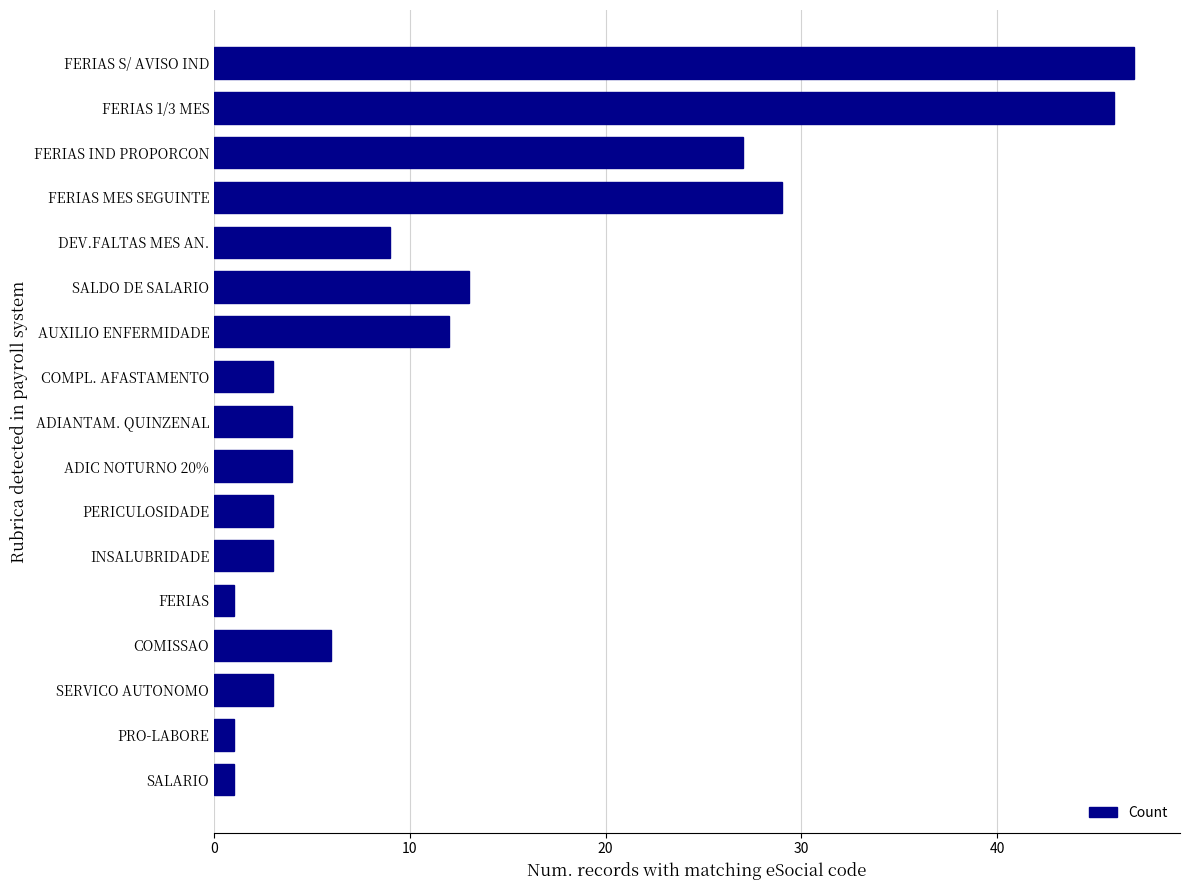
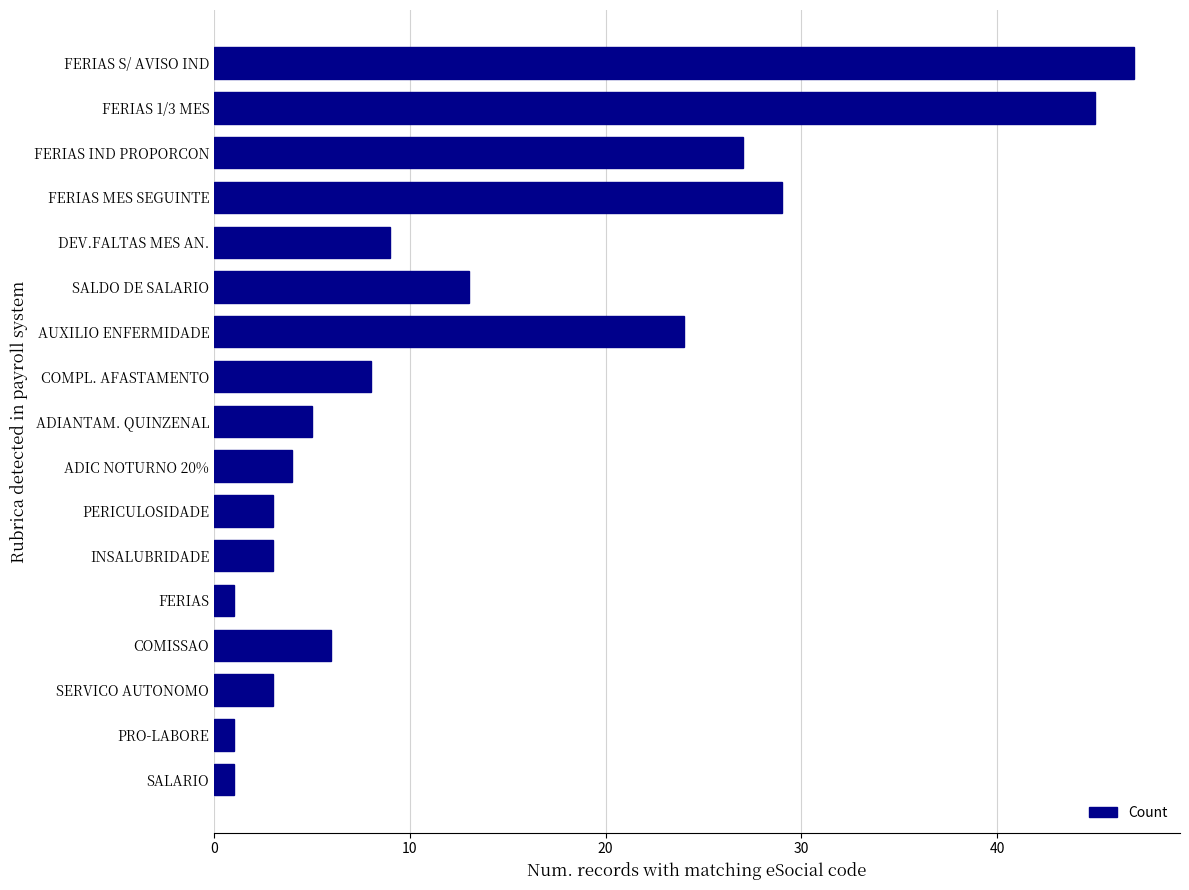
FERIAS 1/3 MES: 46 -> 45
AUXILIO ENFERMIDADE: 12 -> 24
COMPL. AFASTAMENTO: 3 -> 8
ADIANTAM. QUINZENAL: 4 -> 5
